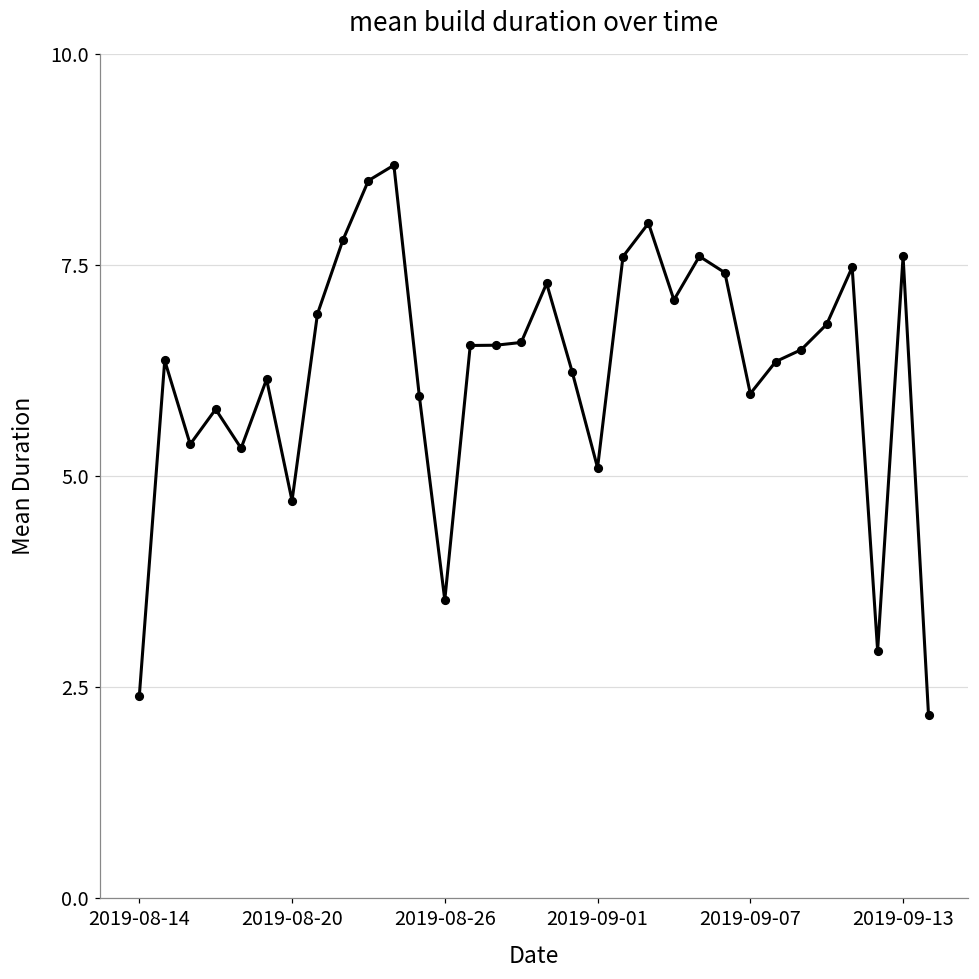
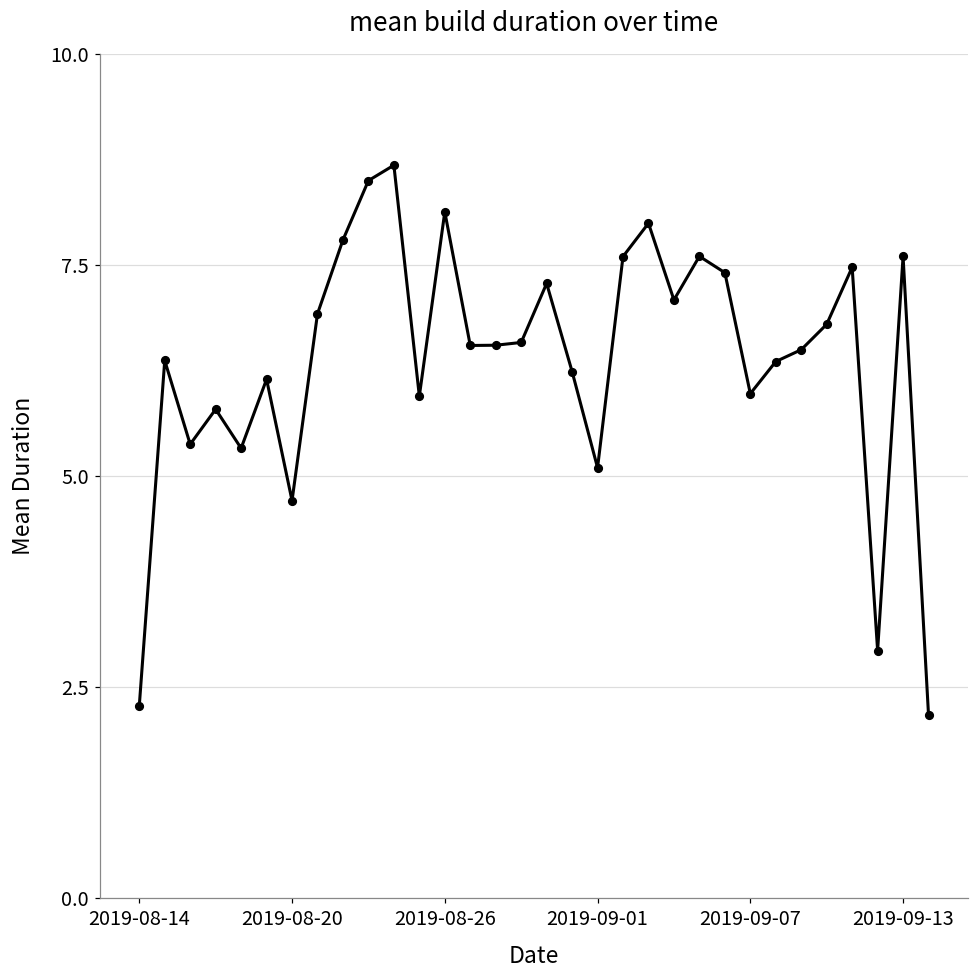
2019-08-14: 2.4 -> 2.3
2019-08-26: 3.5 -> 8.1
